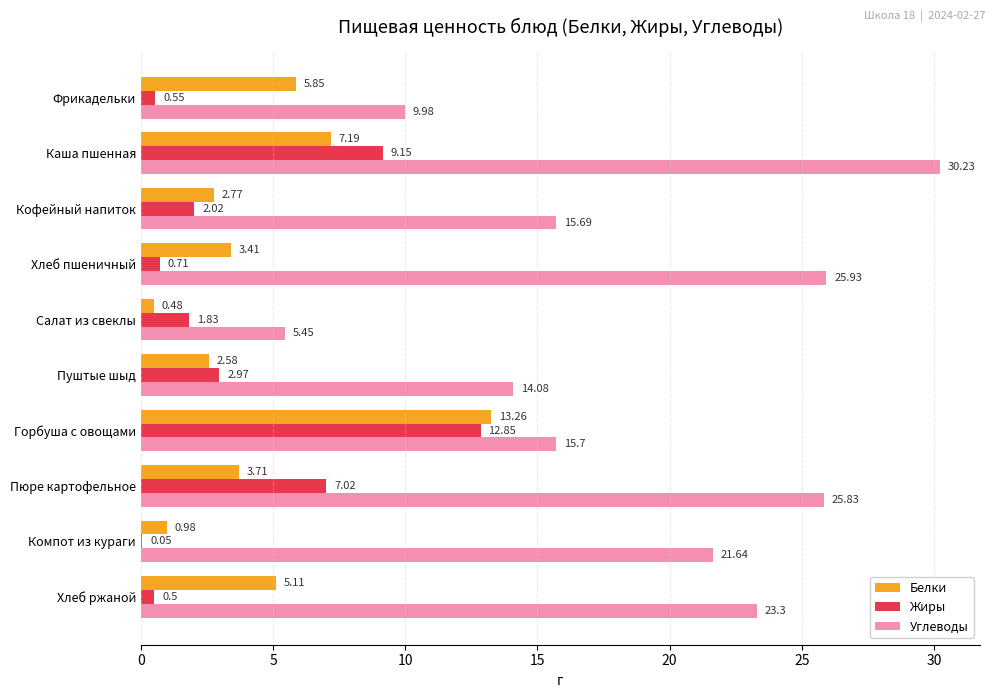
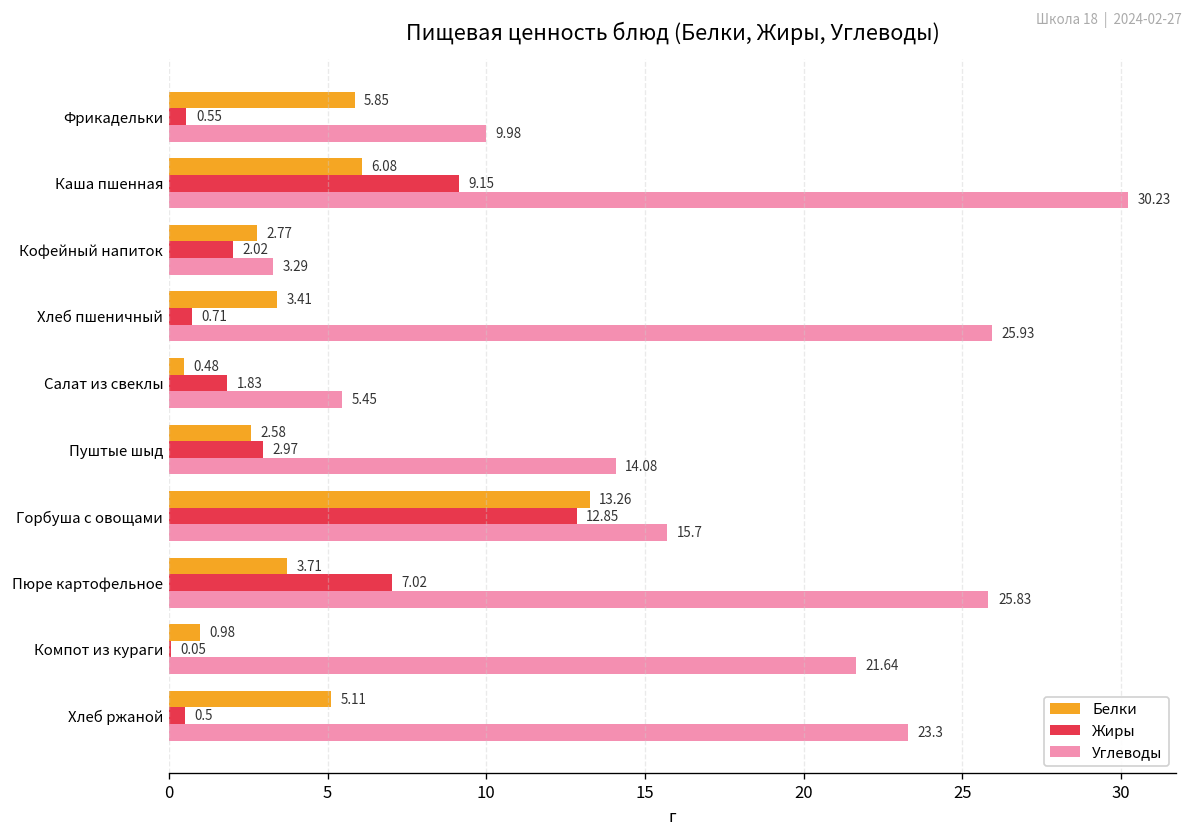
Белки, Каша пшенная: 7.19 -> 6.08
Углеводы, Кофейный напиток: 15.69 -> 3.29
